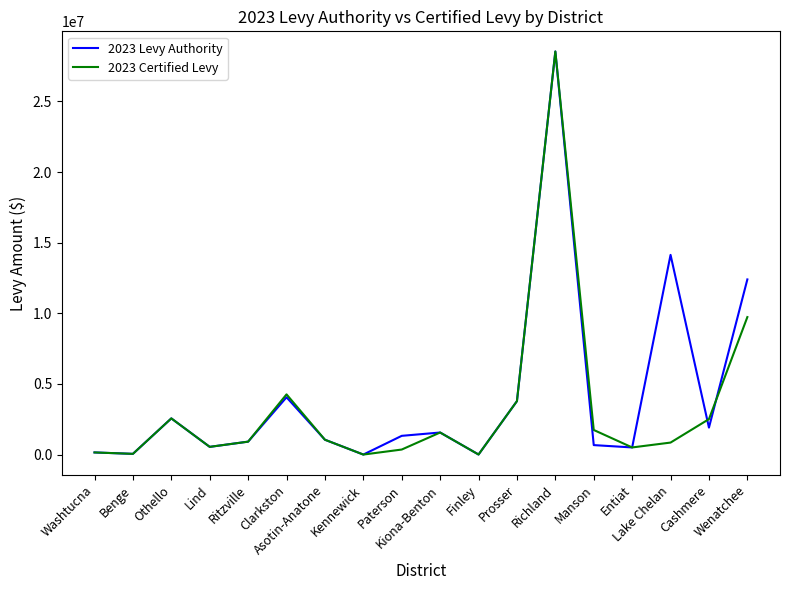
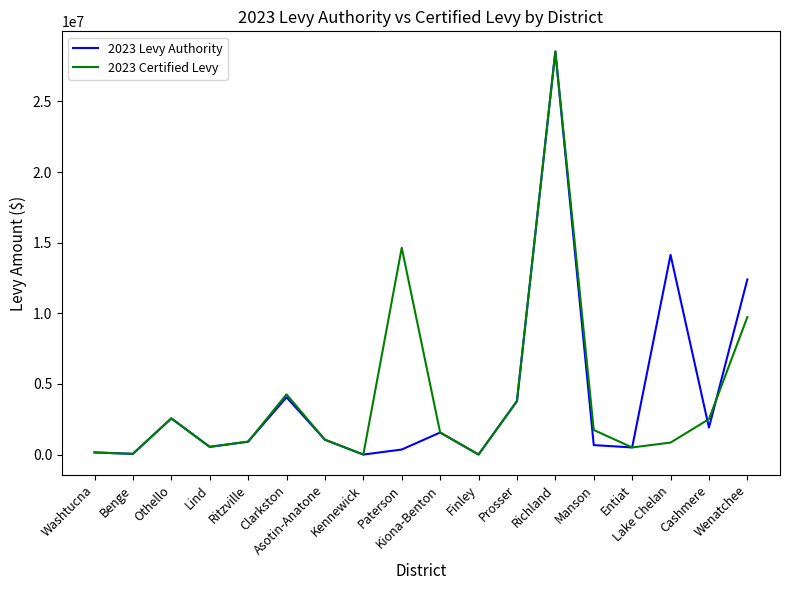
2023 Levy Authority, Paterson: 1300000 -> 400000
2023 Certified Levy, Paterson: 400000 -> 14600000
